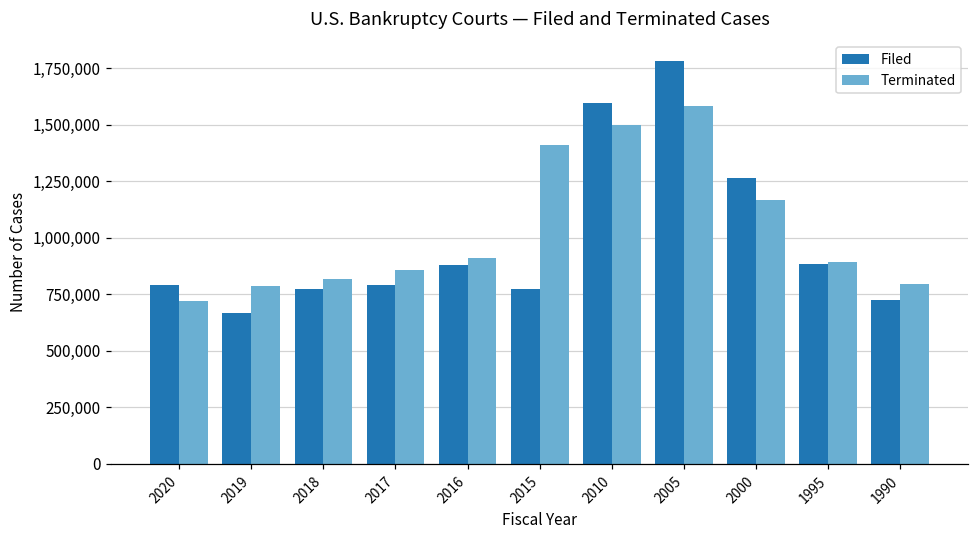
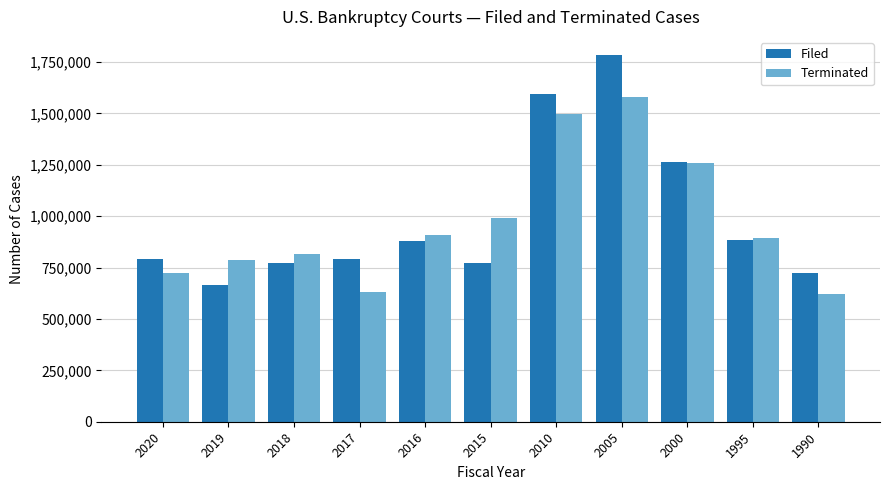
Terminated, 2017: 860,000 -> 630,000
Terminated, 2015: 1,410,000 -> 990,000
Terminated, 2000: 1,170,000 -> 1,260,000
Terminated, 1990: 800,000 -> 620,000
